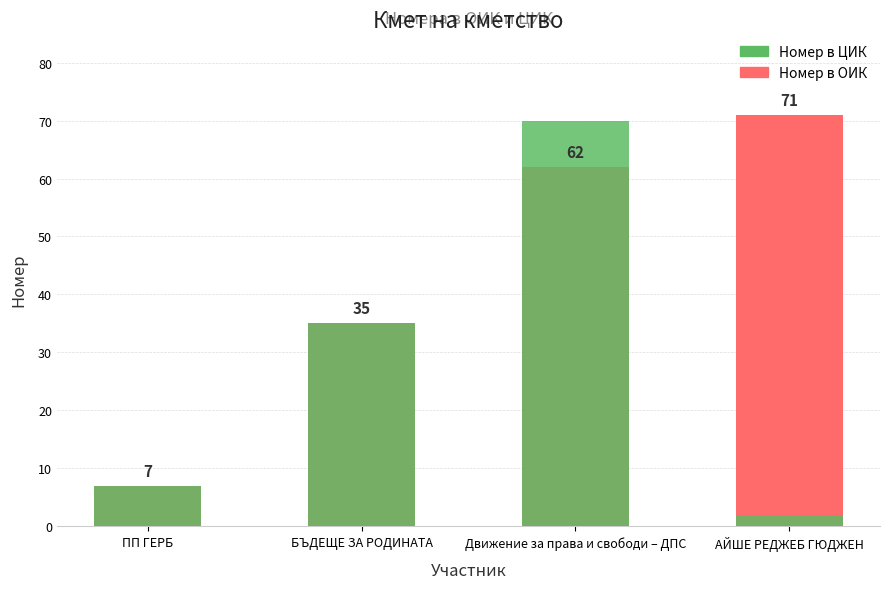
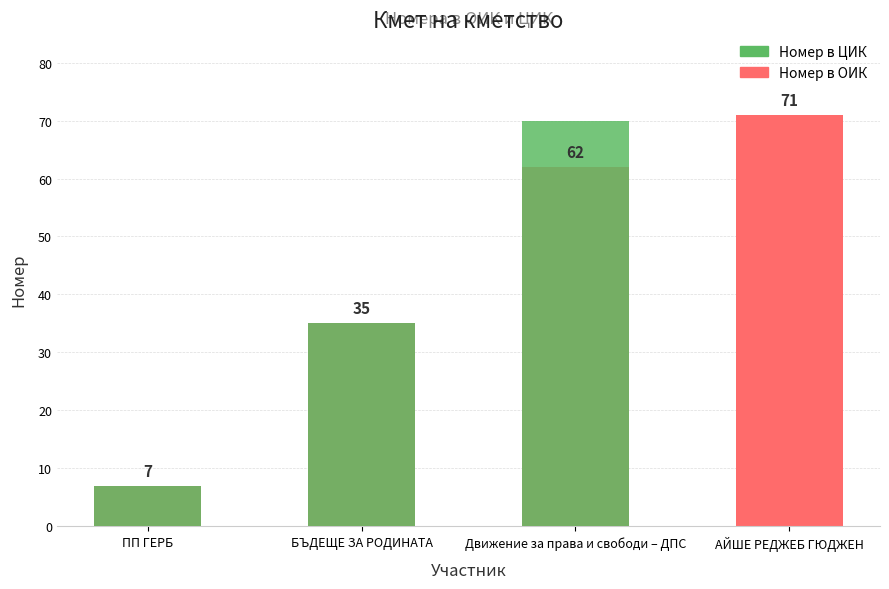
Номер в ЦИК, АЙШЕ РЕДЖЕБ ГЮДЖЕН: 2 -> 0
